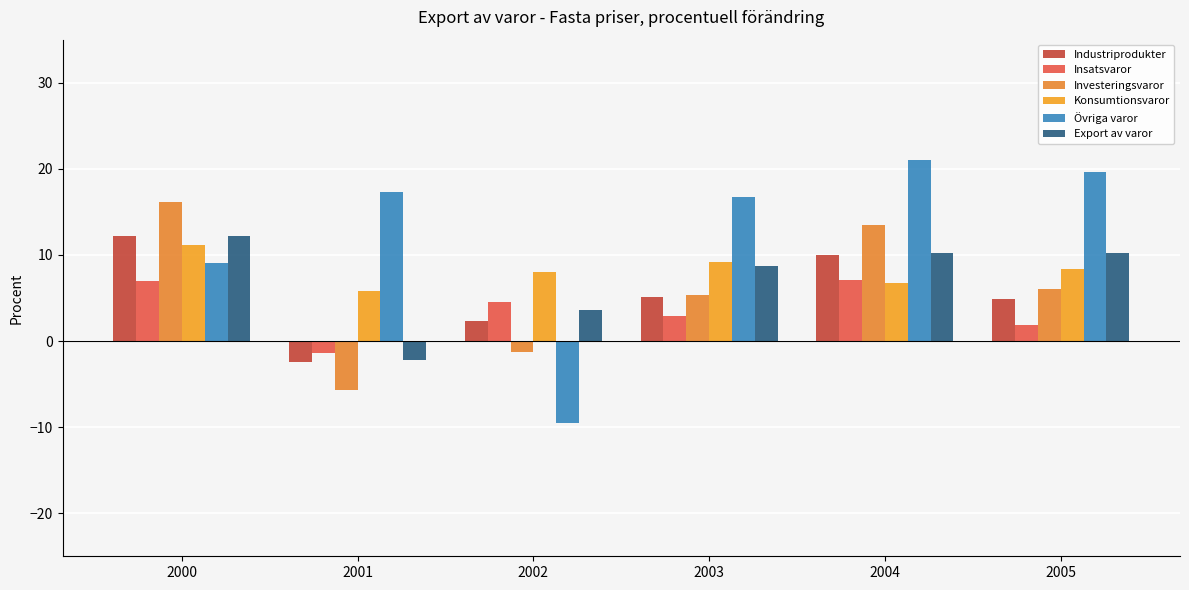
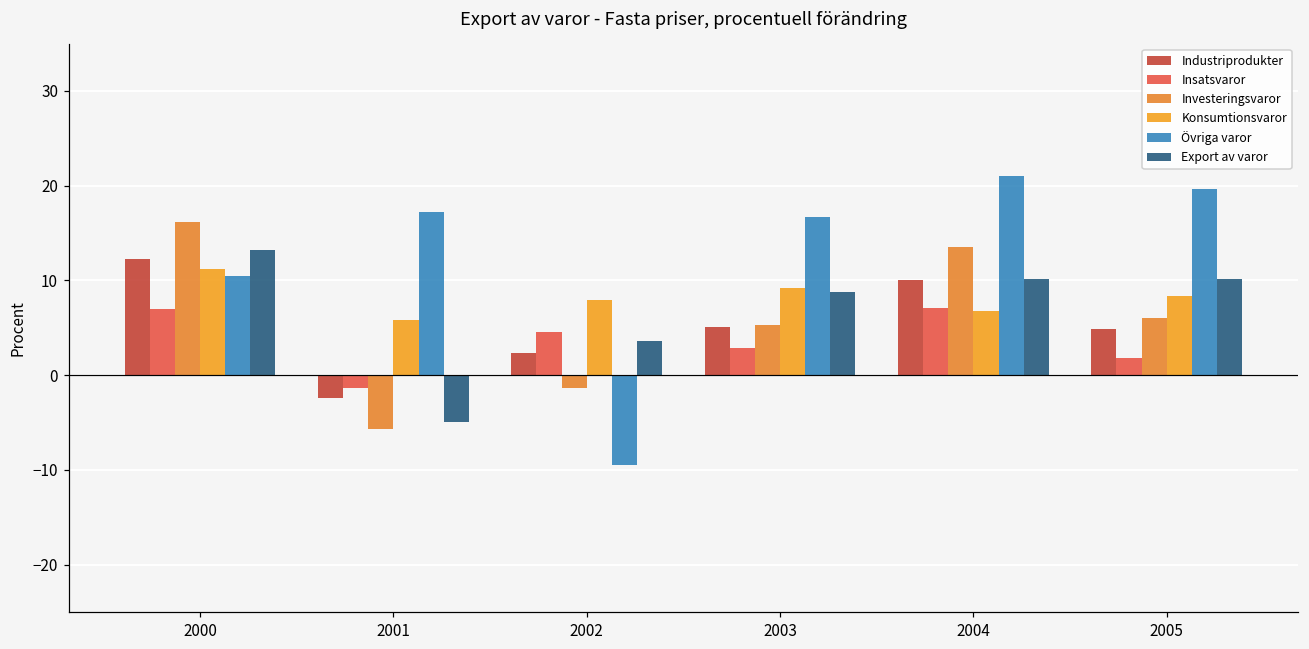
Övriga varor, 2000: 9 -> 11
Export av varor, 2000: 12 -> 13
Export av varor, 2001: -2 -> -5
